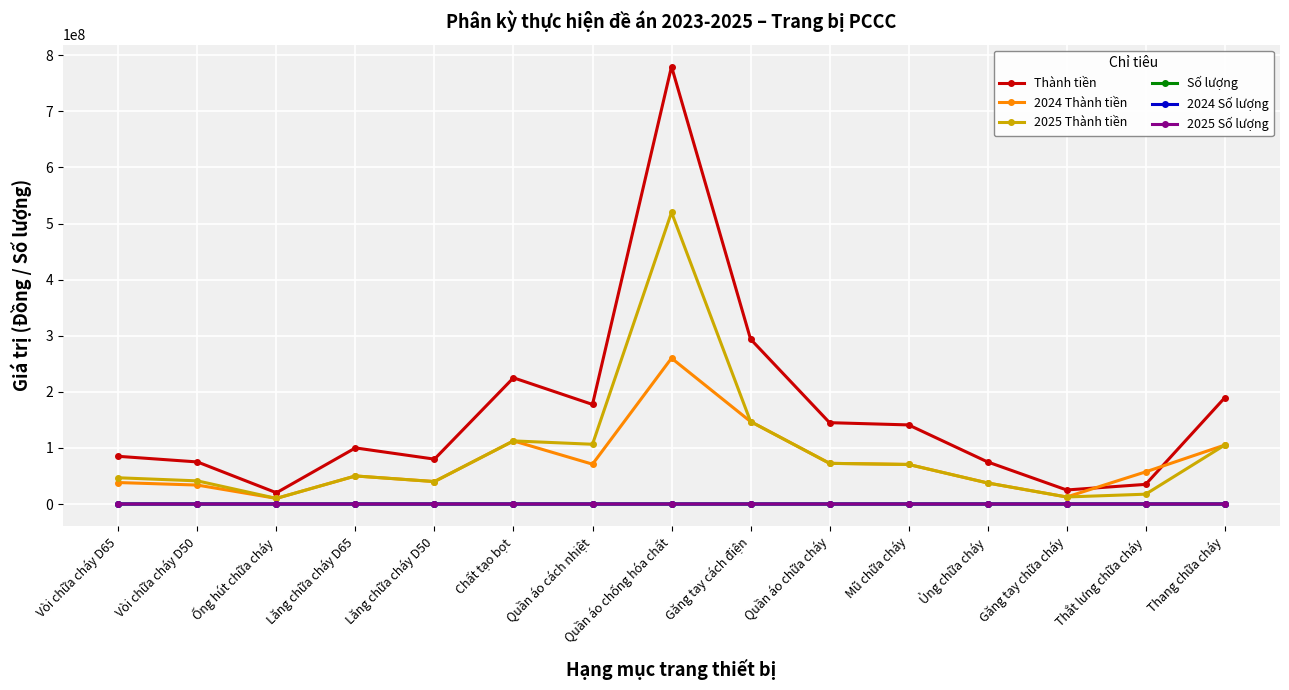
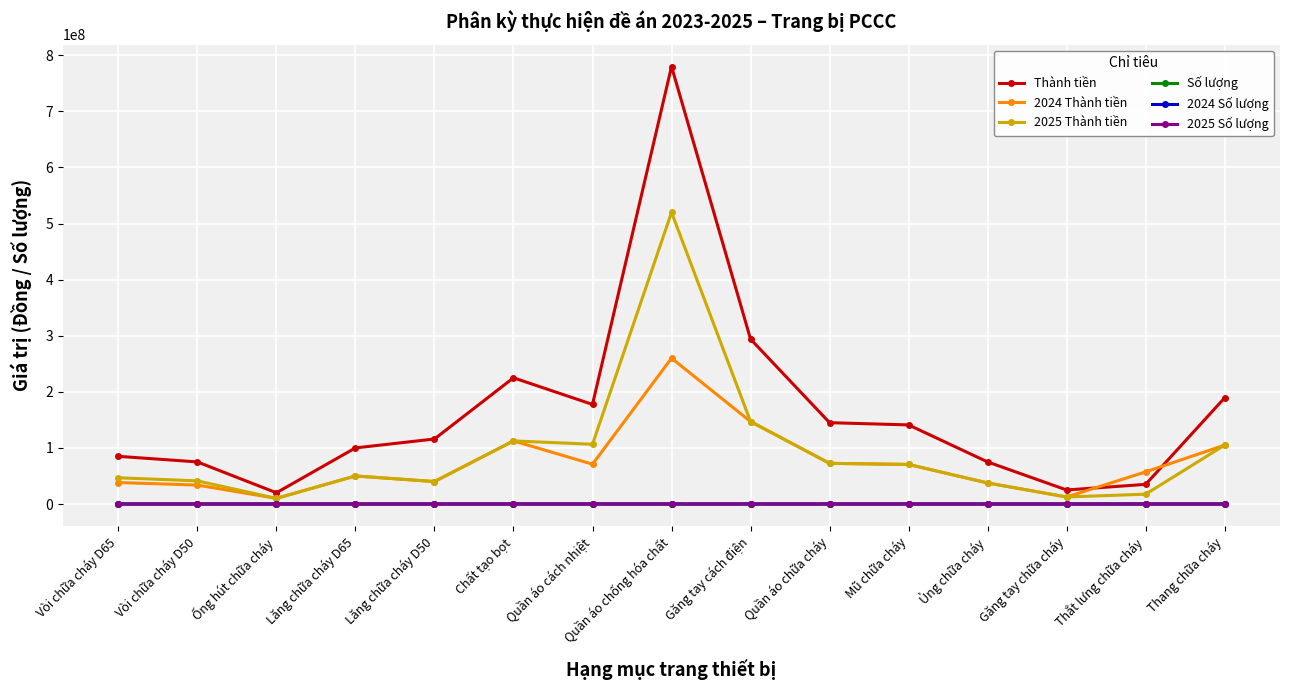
Thành tiền, Lăng chữa cháy D50: 80000000 -> 120000000
